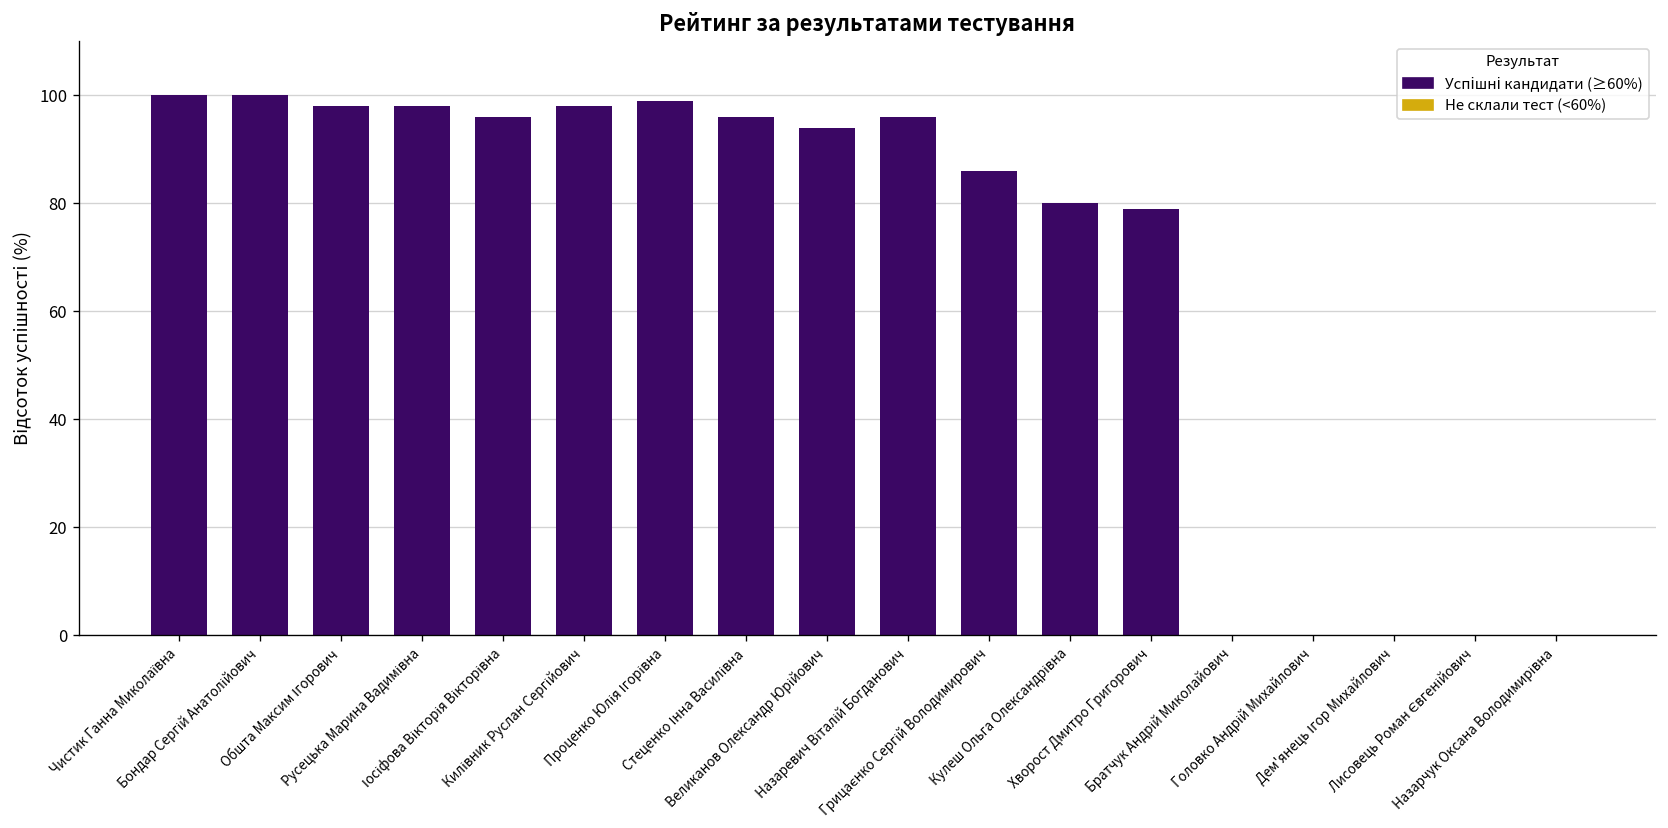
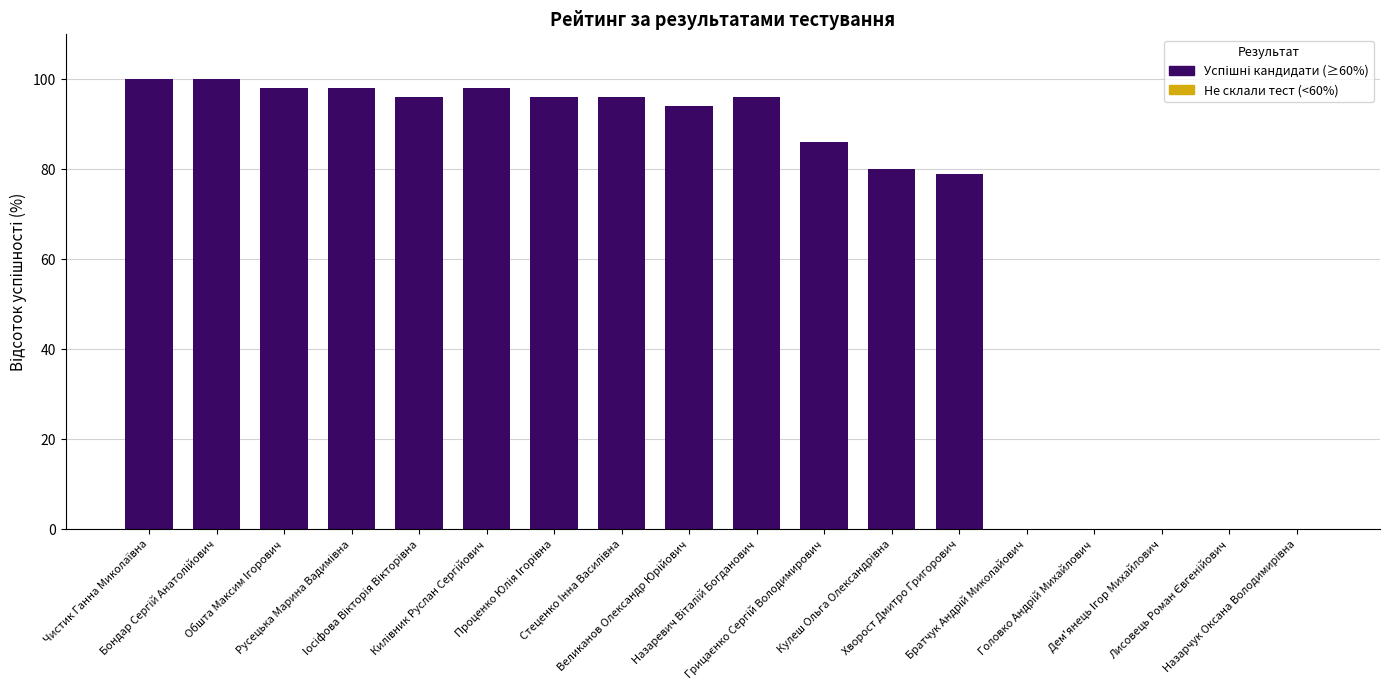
Проценко Юлія Ігорівна: 99 -> 96
